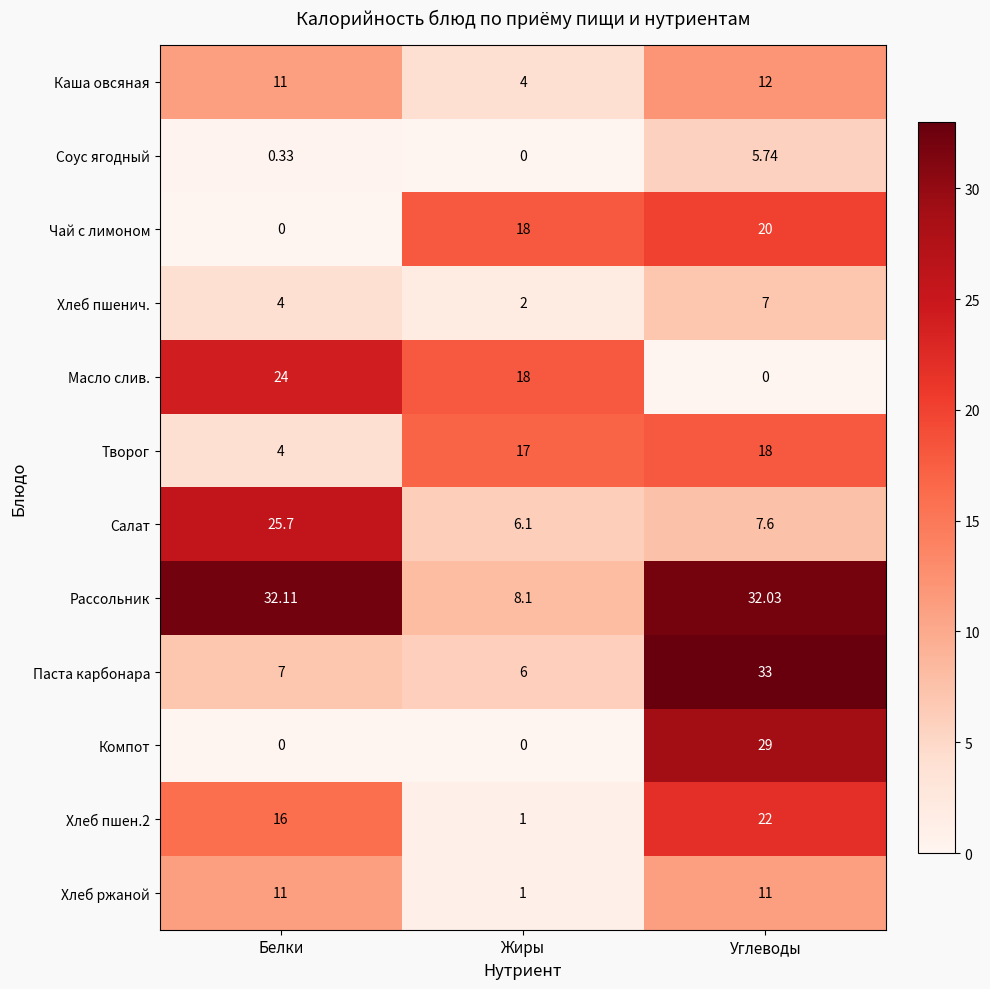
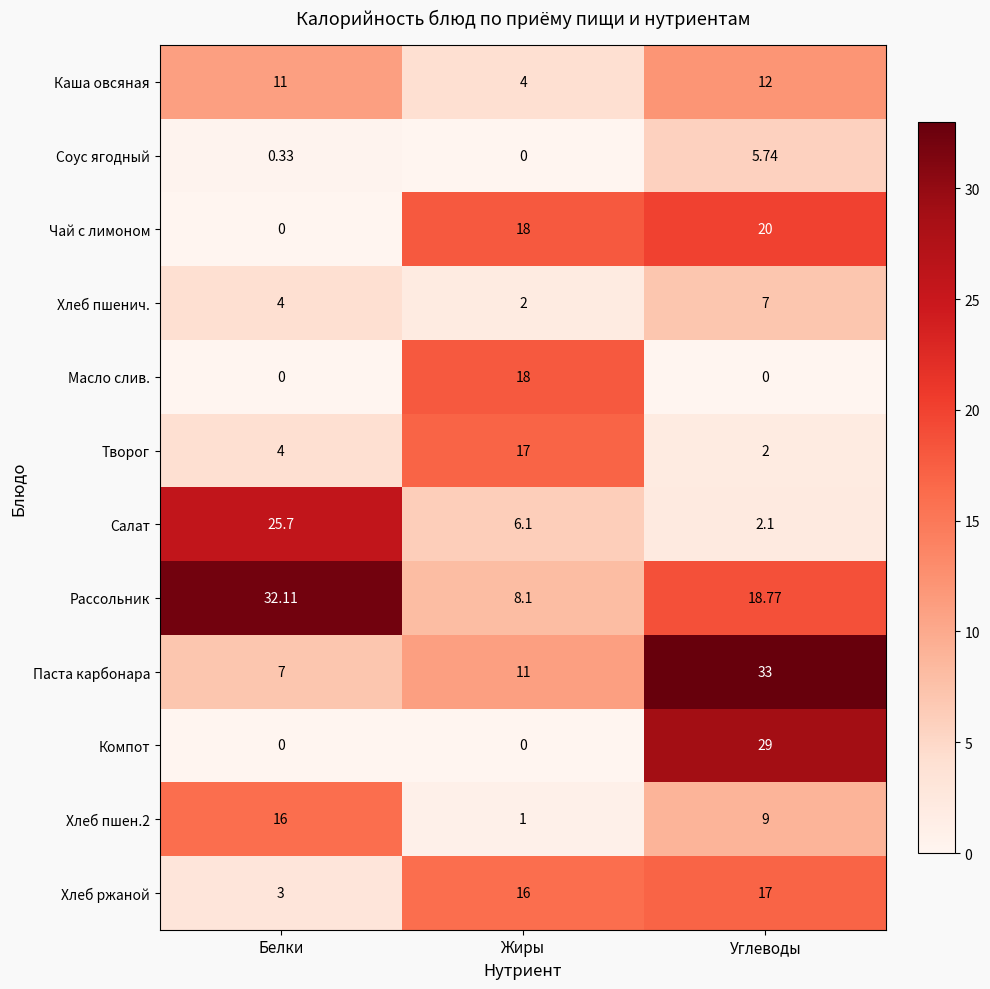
Масло слив., Белки: 24 -> 0
Творог, Углеводы: 18 -> 2
Салат, Углеводы: 7.6 -> 2.1
Рассольник, Углеводы: 32.03 -> 18.77
Паста карбонара, Жиры: 6 -> 11
Хлеб пшен.2, Углеводы: 22 -> 9
Хлеб ржаной, Белки: 11 -> 3
Хлеб ржаной, Жиры: 1 -> 16
Хлеб ржаной, Углеводы: 11 -> 17
